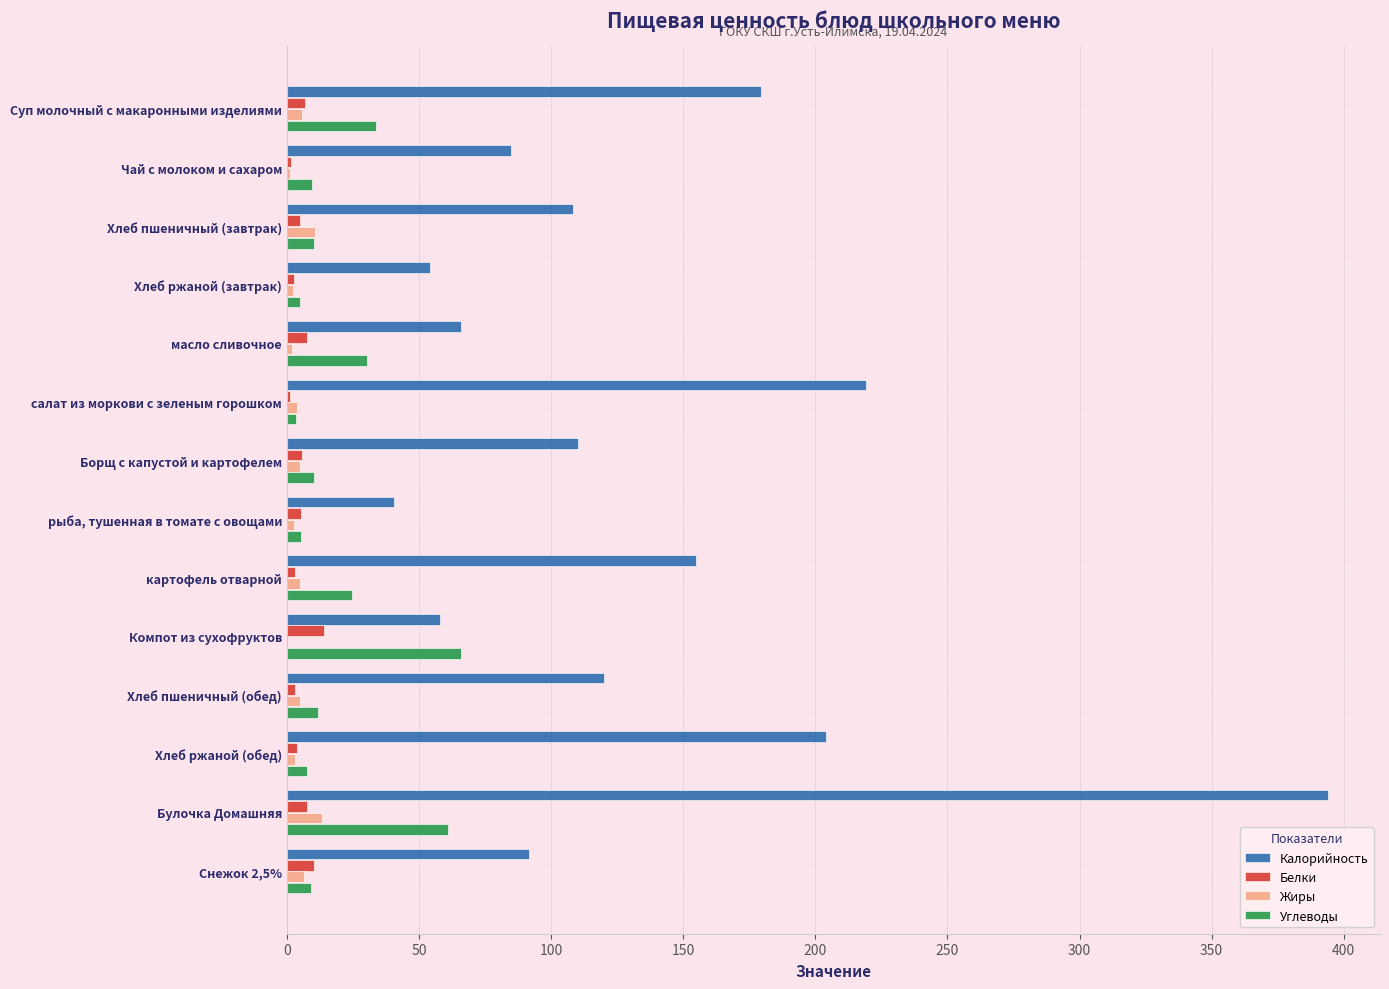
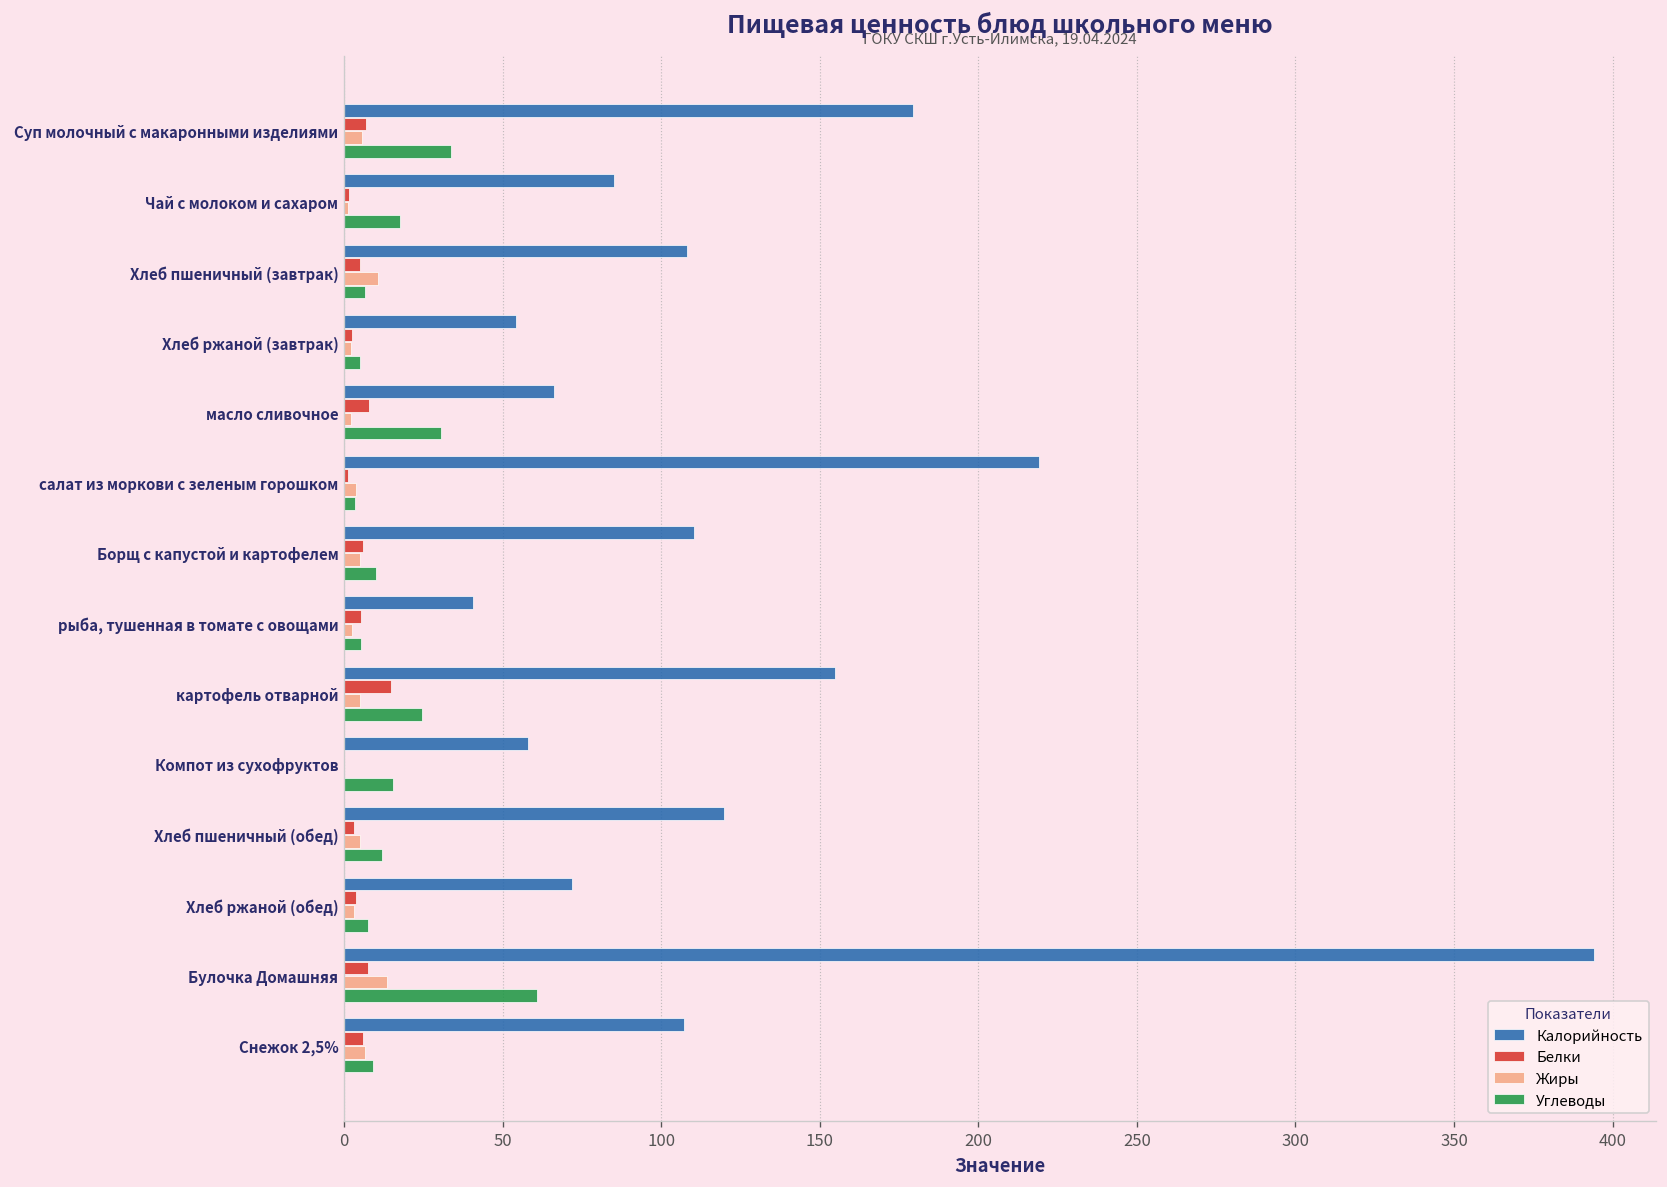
Углеводы, Чай с молоком и сахаром: 9 -> 17
Углеводы, Хлеб пшеничный (завтрак): 10 -> 6
Белки, картофель отварной: 3 -> 15
Белки, Компот из сухофруктов: 14 -> 0
Углеводы, Компот из сухофруктов: 66 -> 15
Калорийность, Хлеб ржаной (обед): 204 -> 72
Калорийность, Снежок 2,5%: 92 -> 107
Белки, Снежок 2,5%: 10 -> 6
